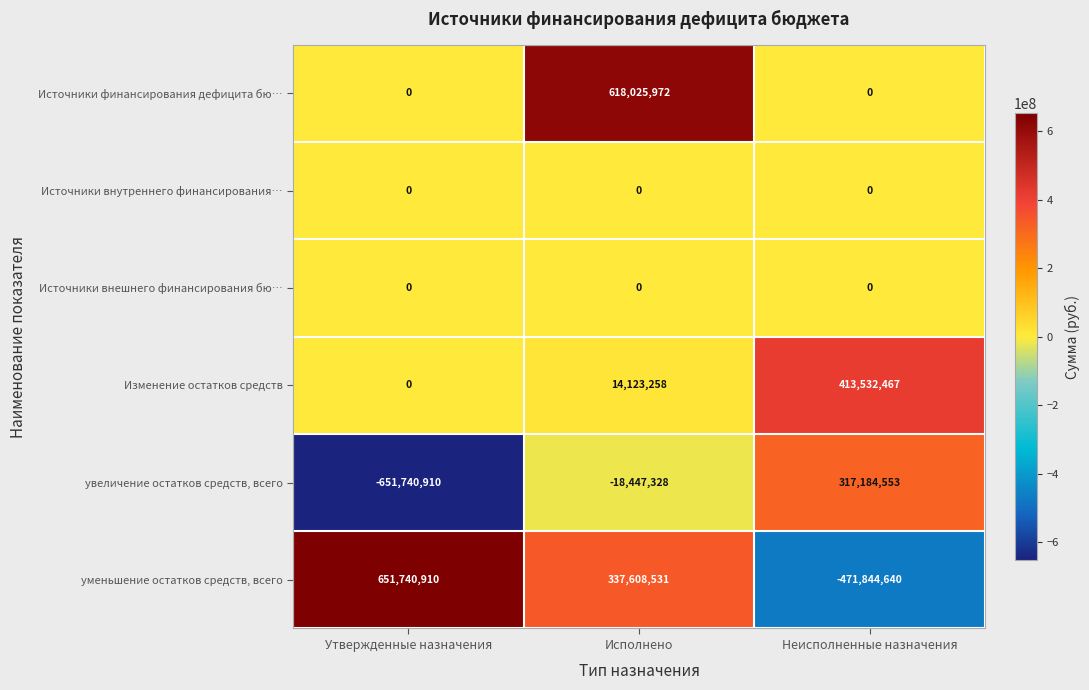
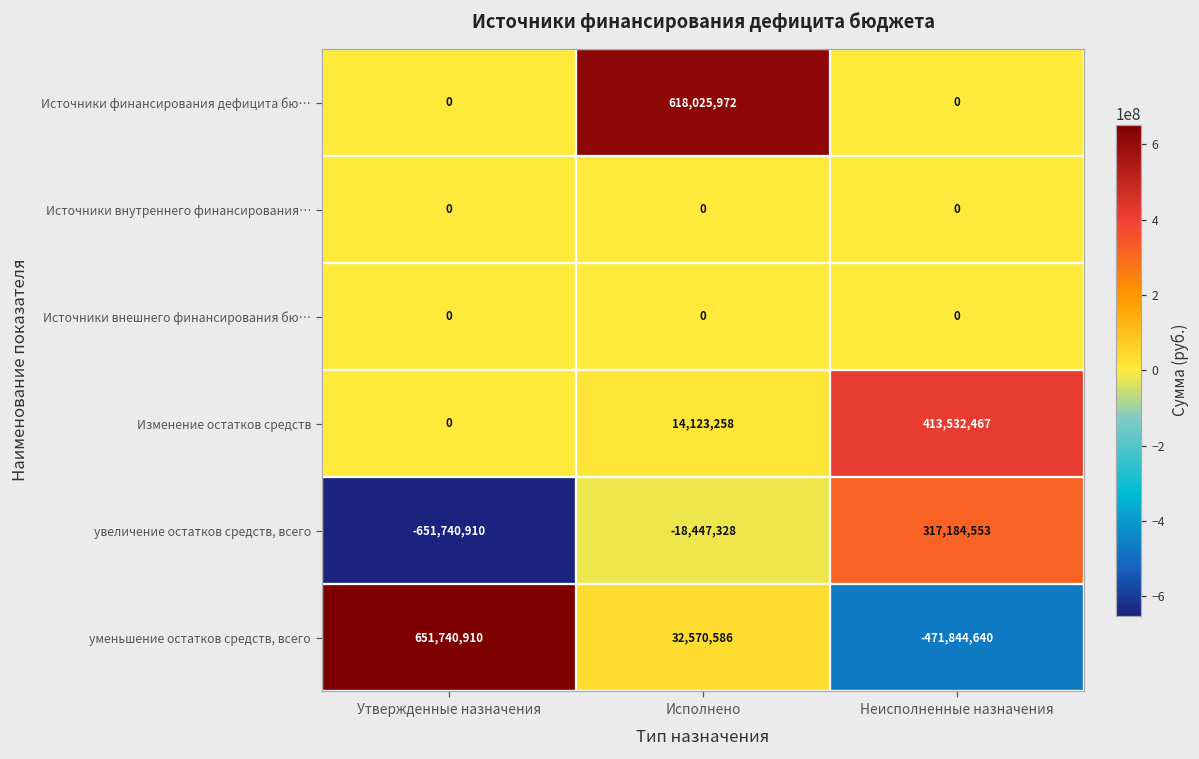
уменьшение остатков средств, всего, Исполнено: 337,608,531 -> 32,570,586
